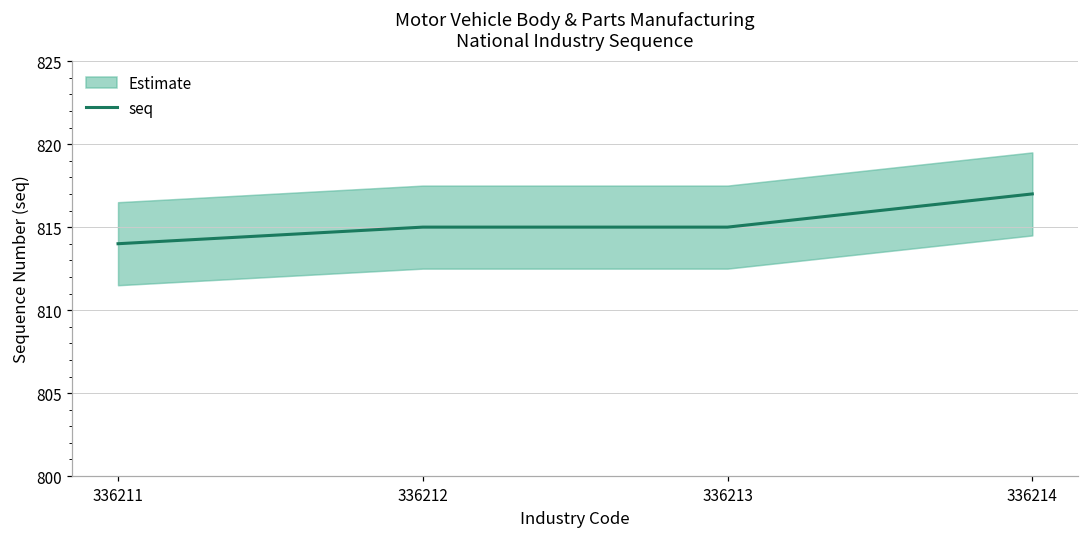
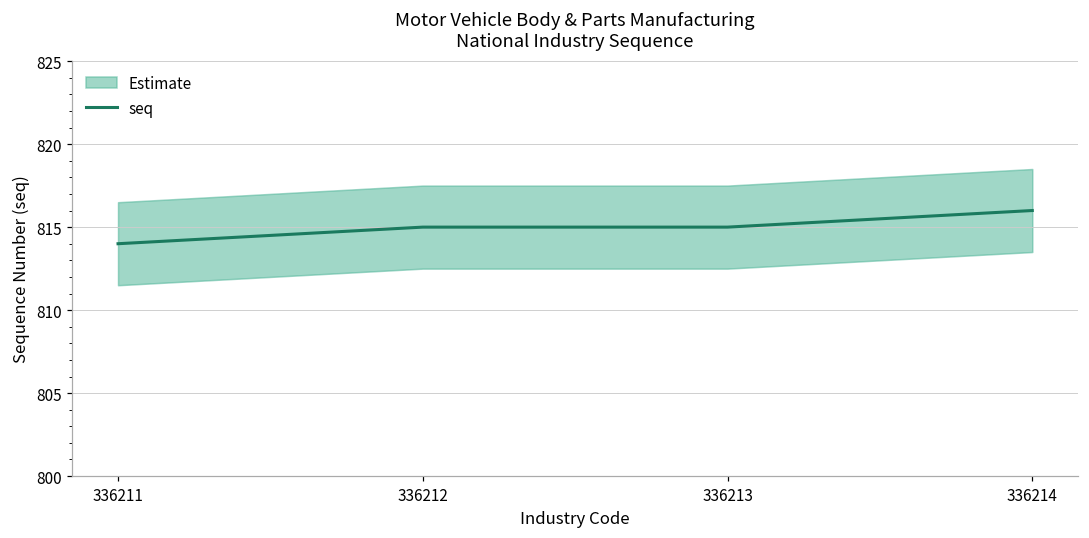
seq, 336214: 817 -> 816
